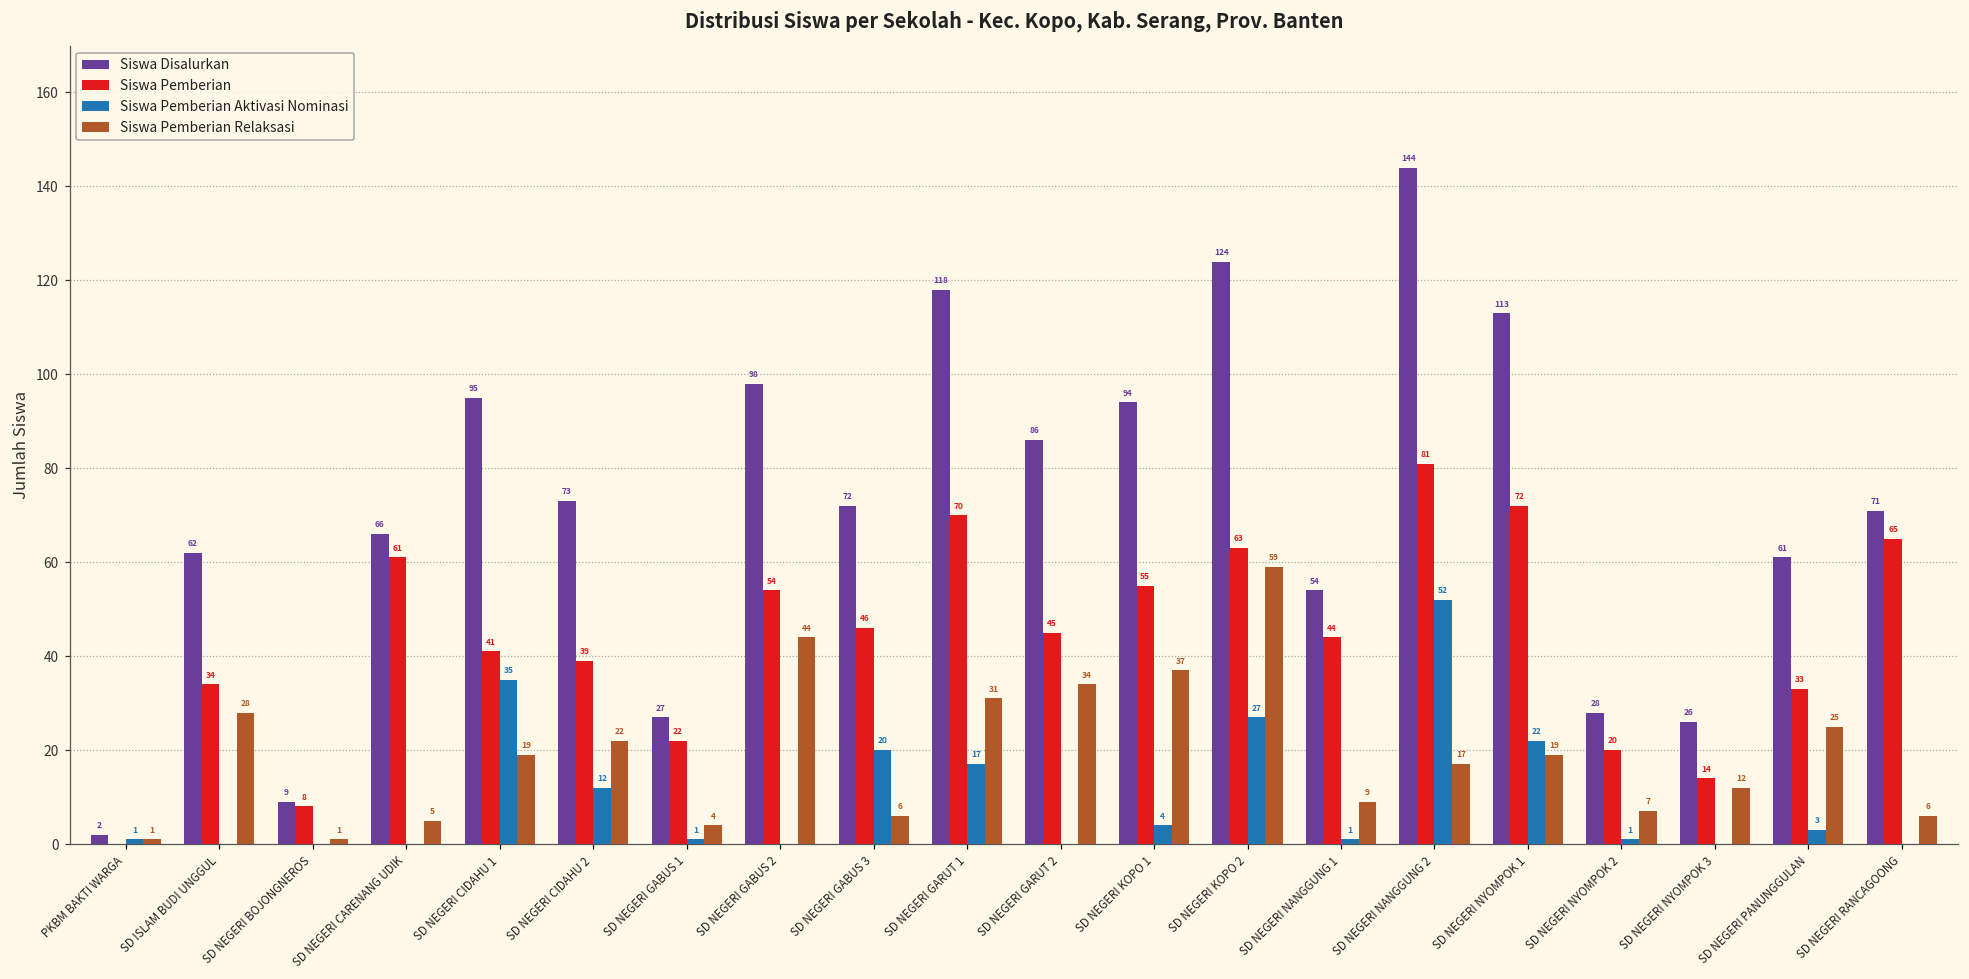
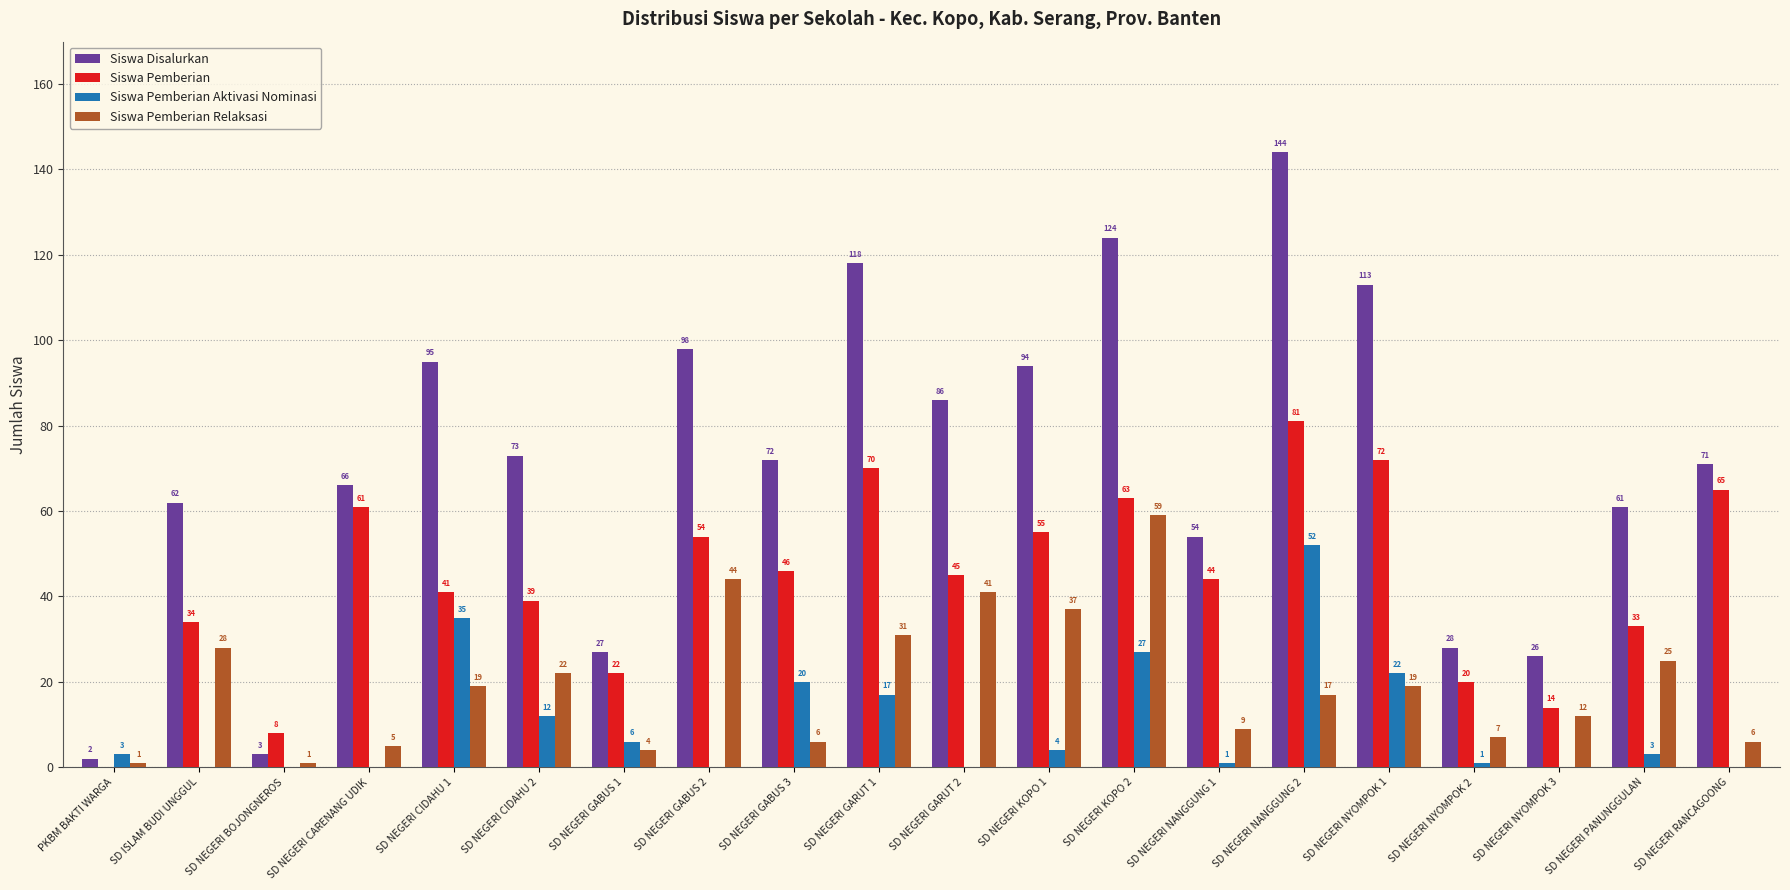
Siswa Pemberian Aktivasi Nominasi, PKBM BAKTI WARGA: 1 -> 3
Siswa Disalurkan, SD NEGERI BOJONGNEROS: 9 -> 3
Siswa Pemberian Aktivasi Nominasi, SD NEGERI GABUS 1: 1 -> 6
Siswa Pemberian Relaksasi, SD NEGERI GARUT 2: 34 -> 41
